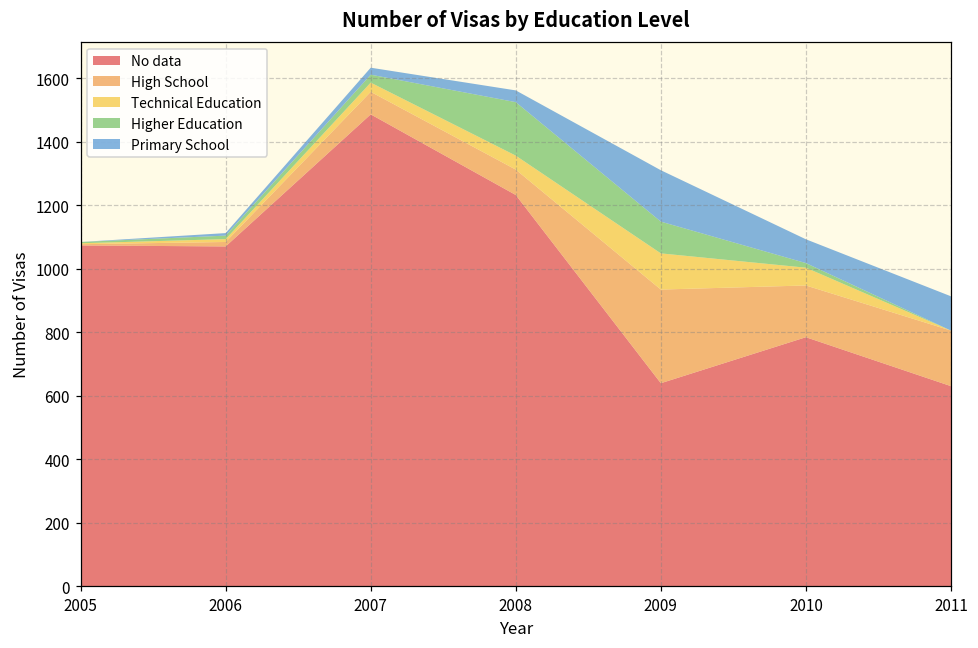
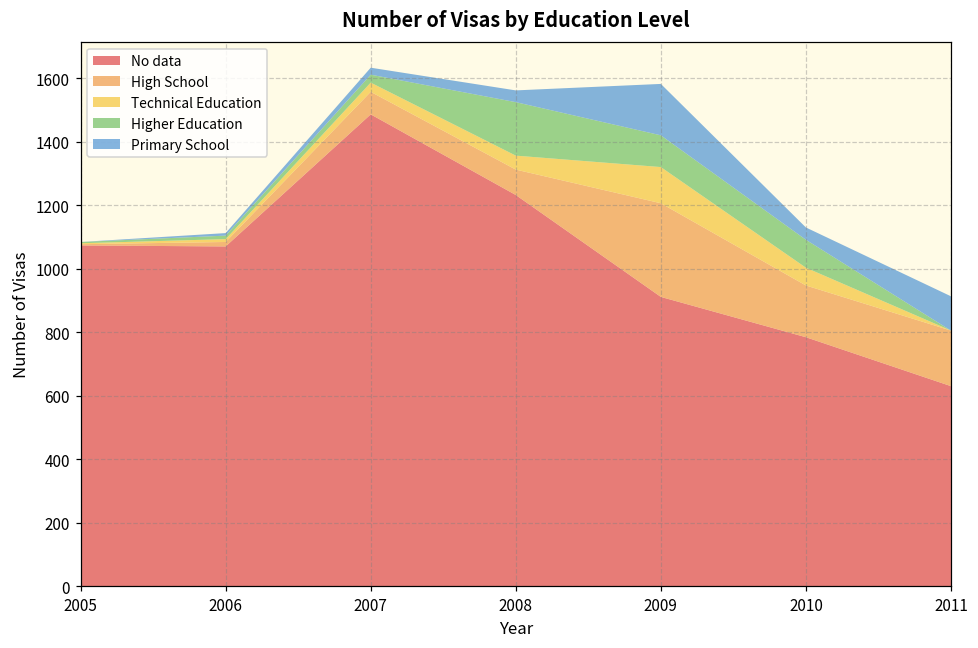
No data, 2009: 640 -> 910
Higher Education, 2010: 10 -> 90
Primary School, 2010: 80 -> 40
